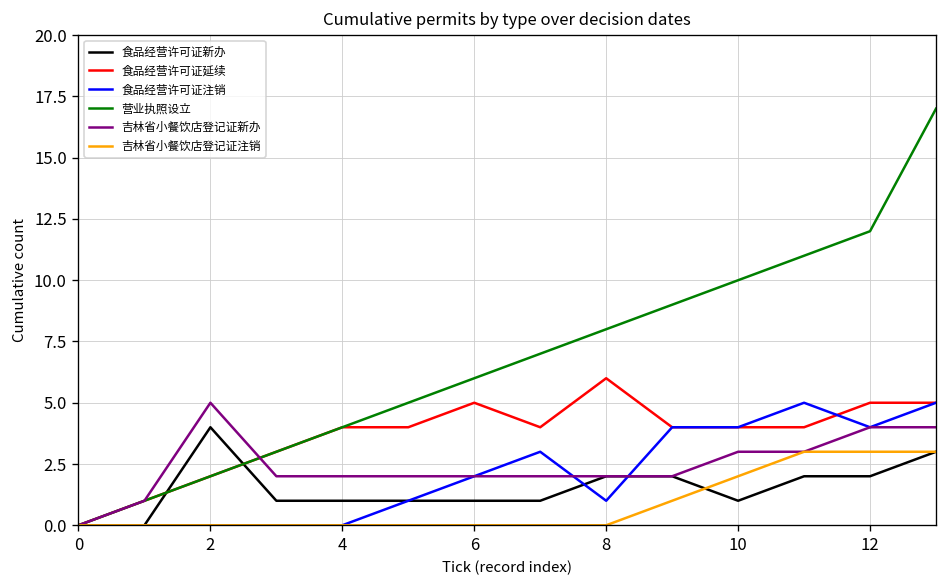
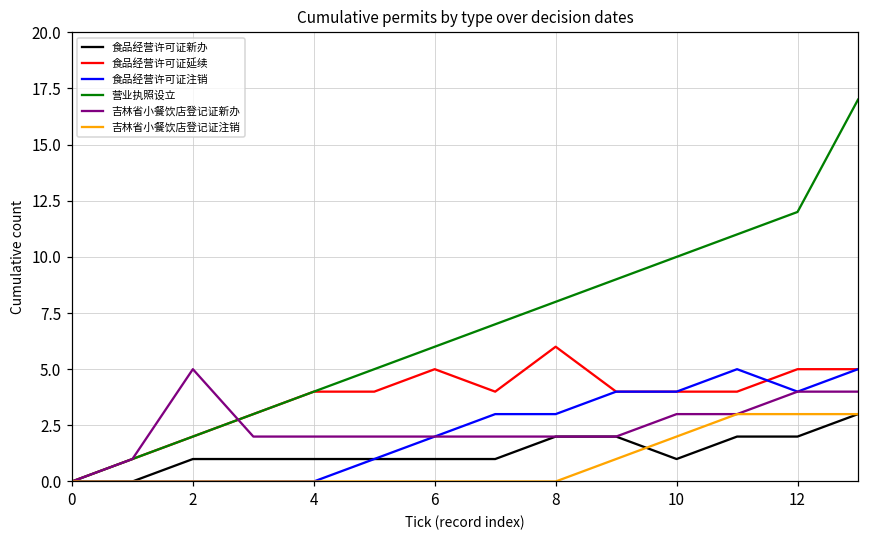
食品经营许可证新办, 2: 4 -> 1
食品经营许可证注销, 8: 1 -> 3
